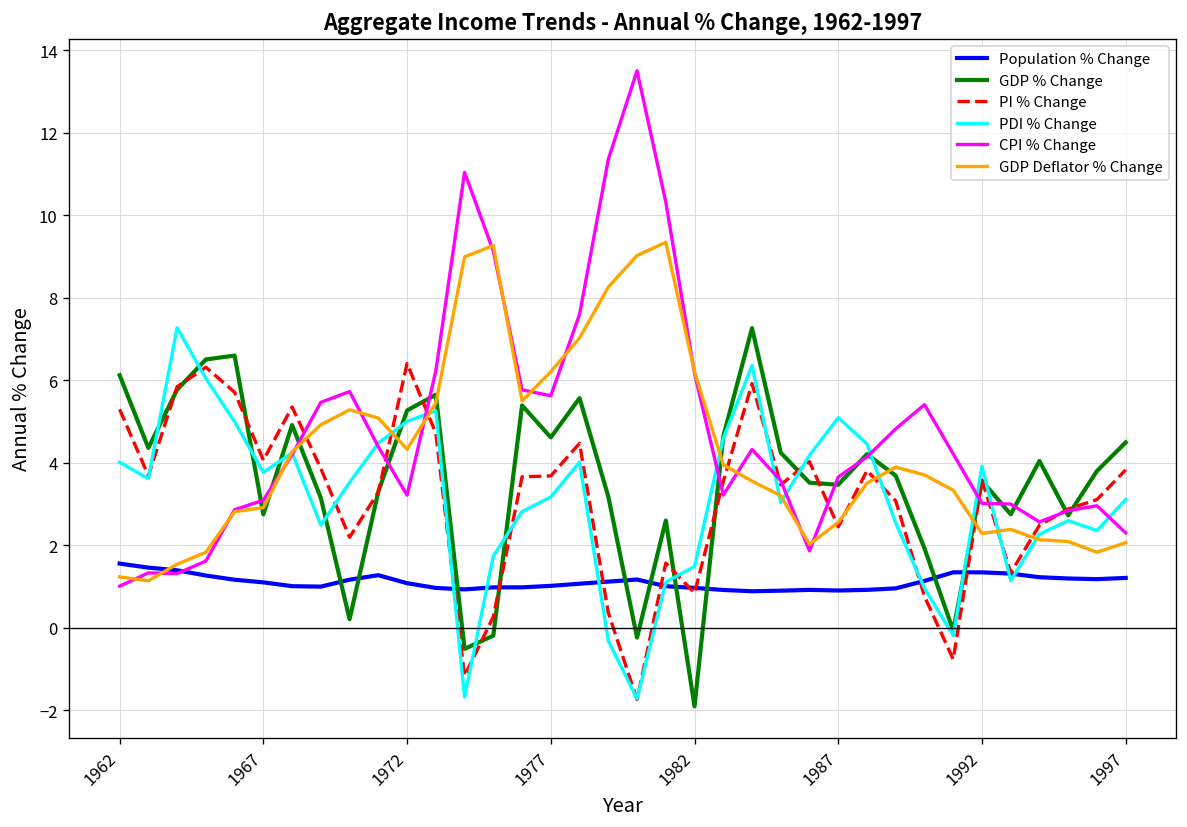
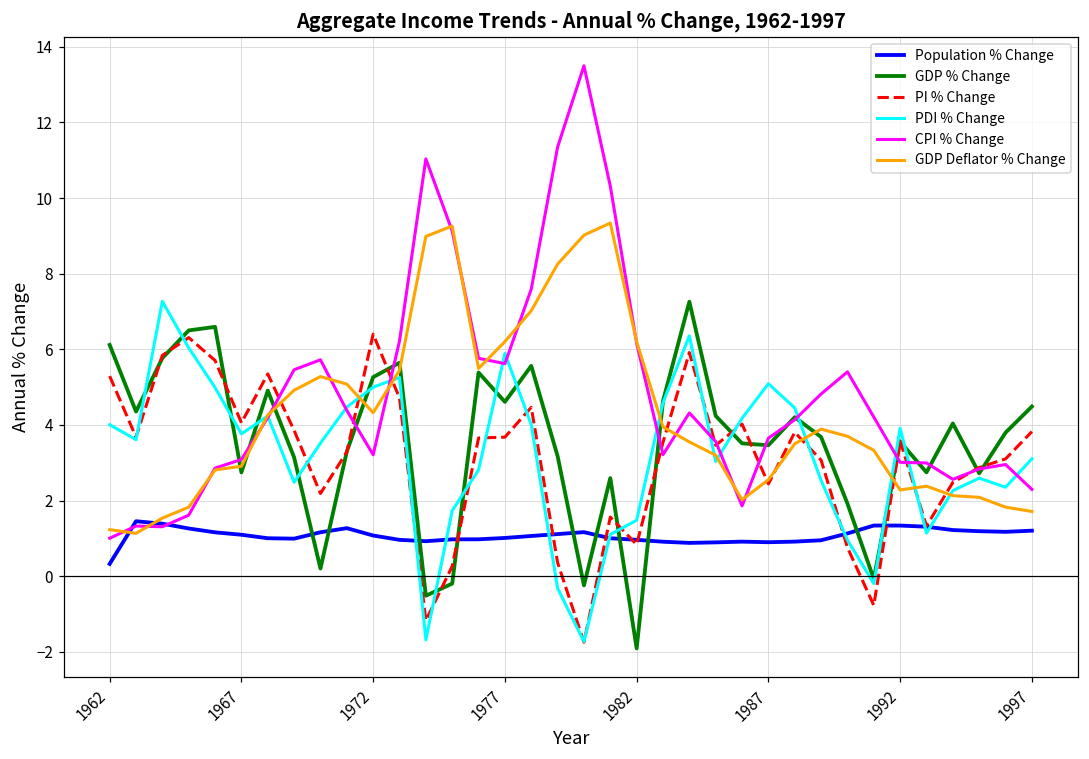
Population % Change, 1962: 1.5 -> 0.3
PDI % Change, 1977: 3.2 -> 5.9
GDP Deflator % Change, 1997: 2.1 -> 1.7
